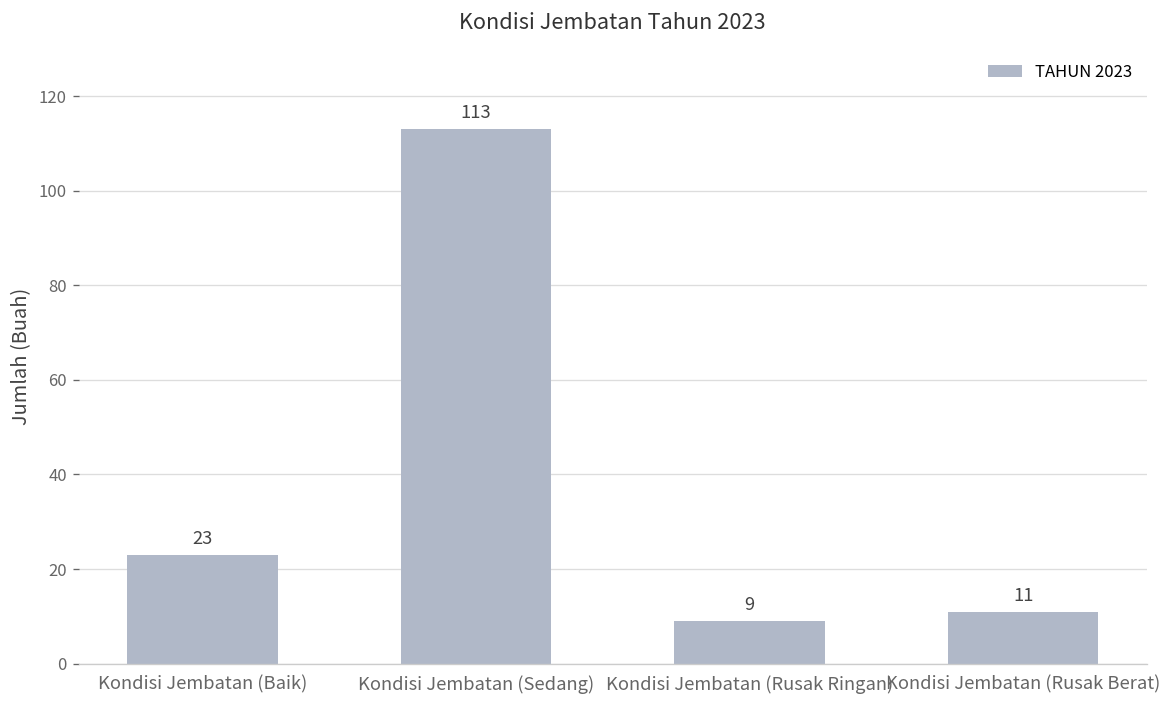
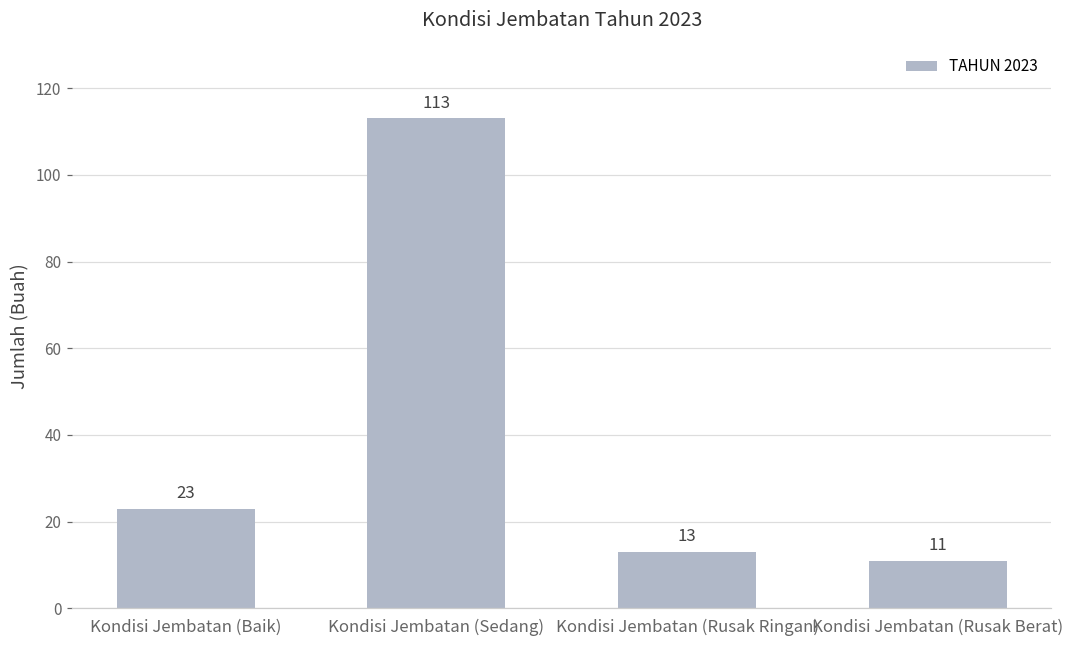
Kondisi Jembatan (Rusak Ringan): 9 -> 13
